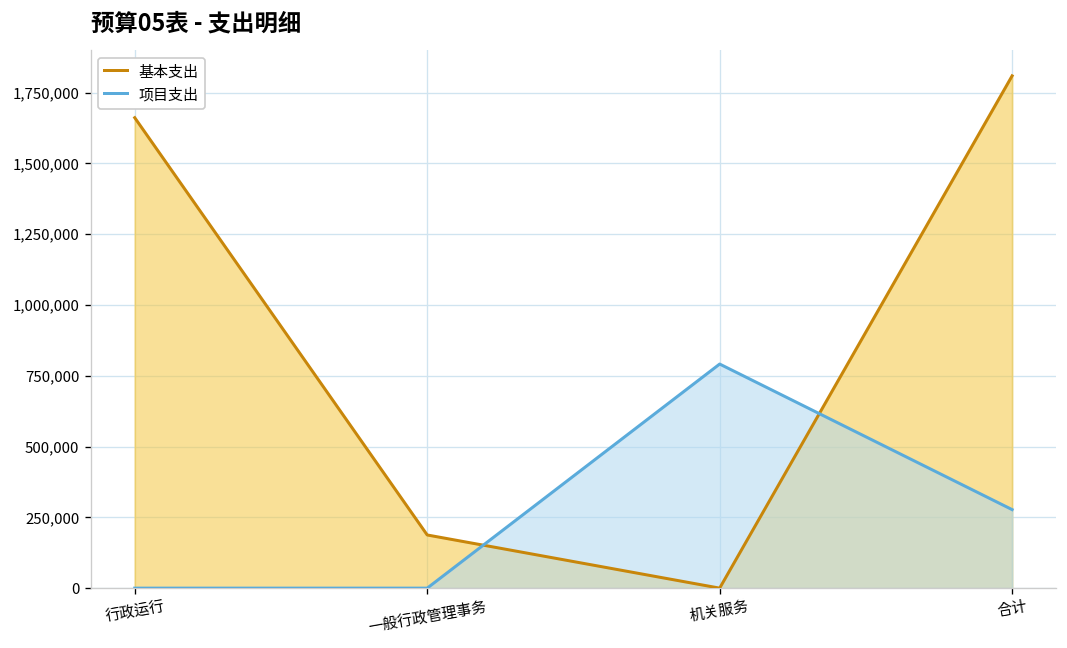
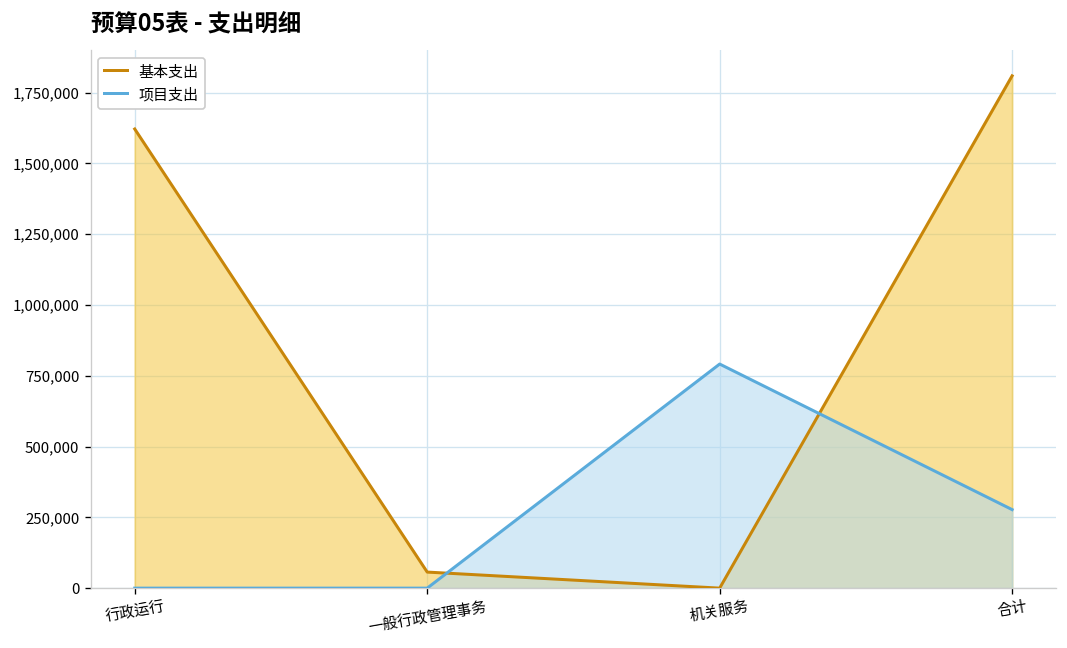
基本支出, 行政运行: 1,660,000 -> 1,620,000
基本支出, 一般行政管理事务: 190,000 -> 60,000
